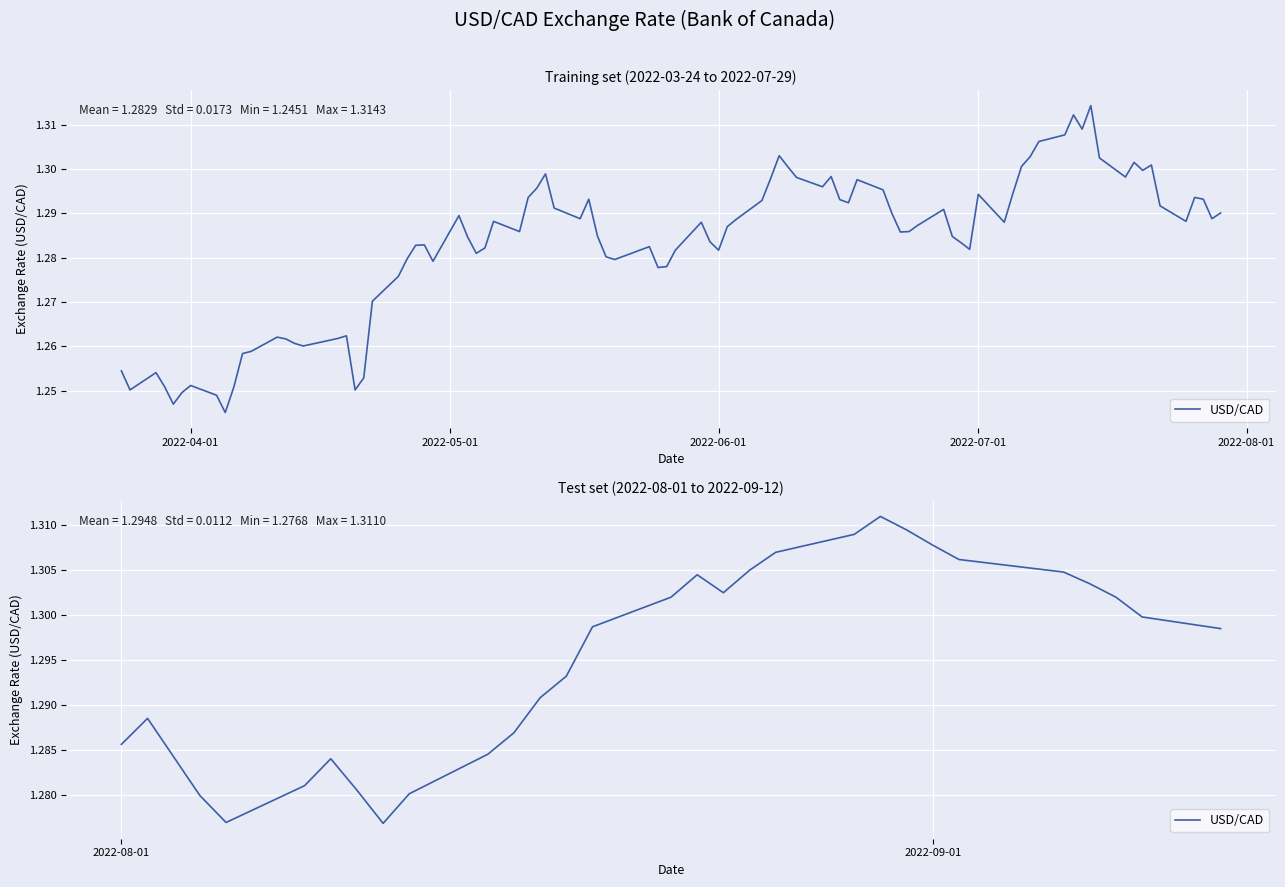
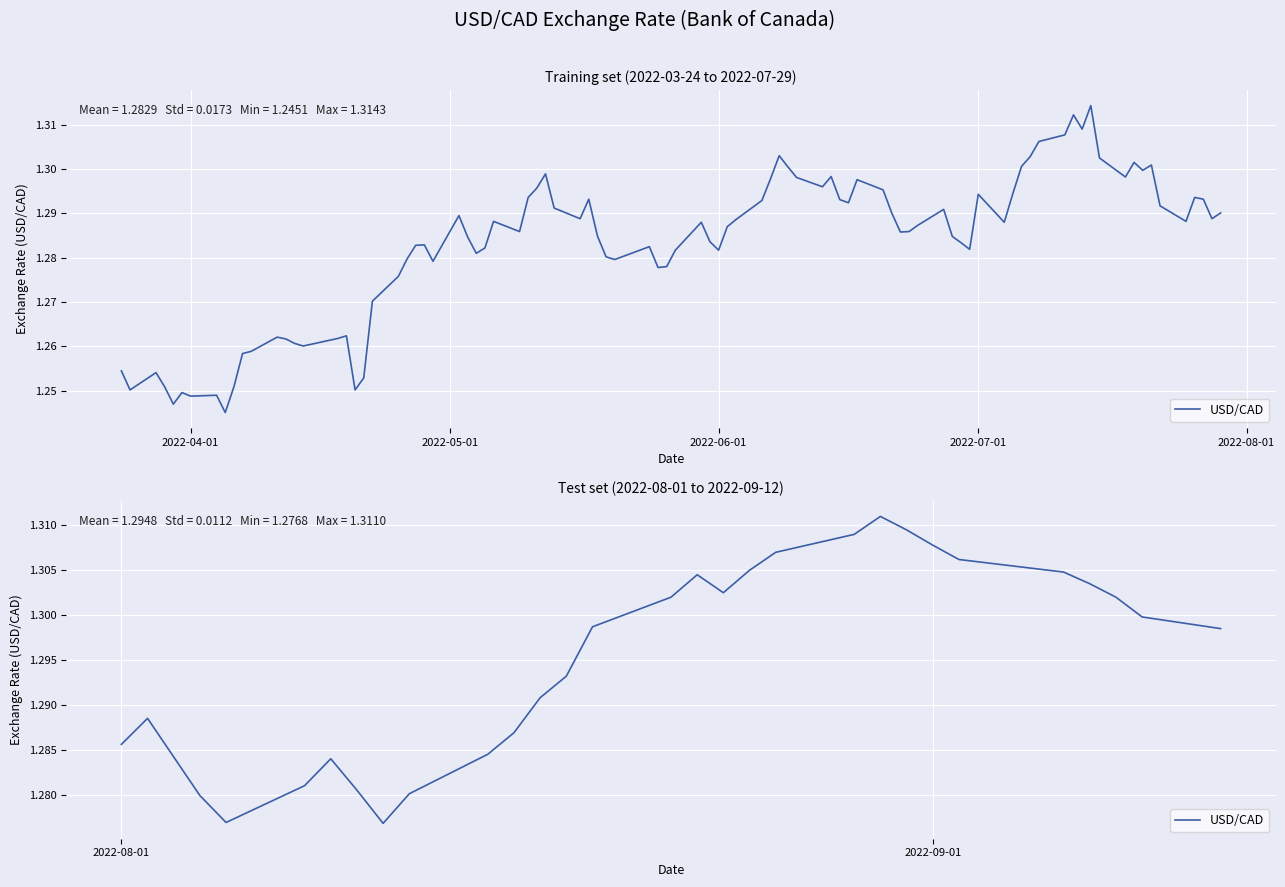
Training set (2022-03-24 to 2022-07-29), 2022-04-01: 1.251 -> 1.249
